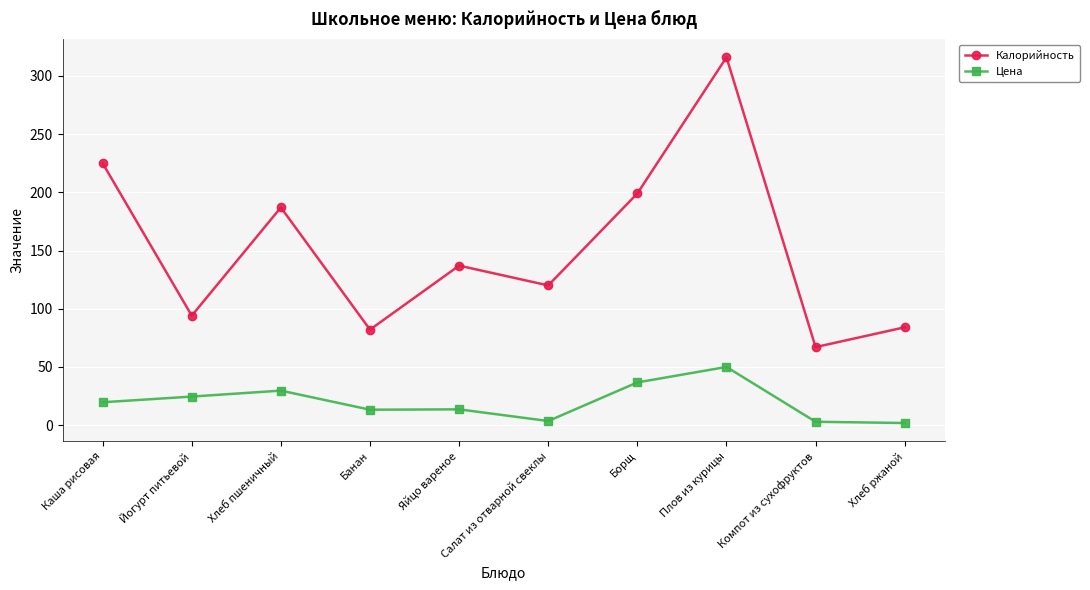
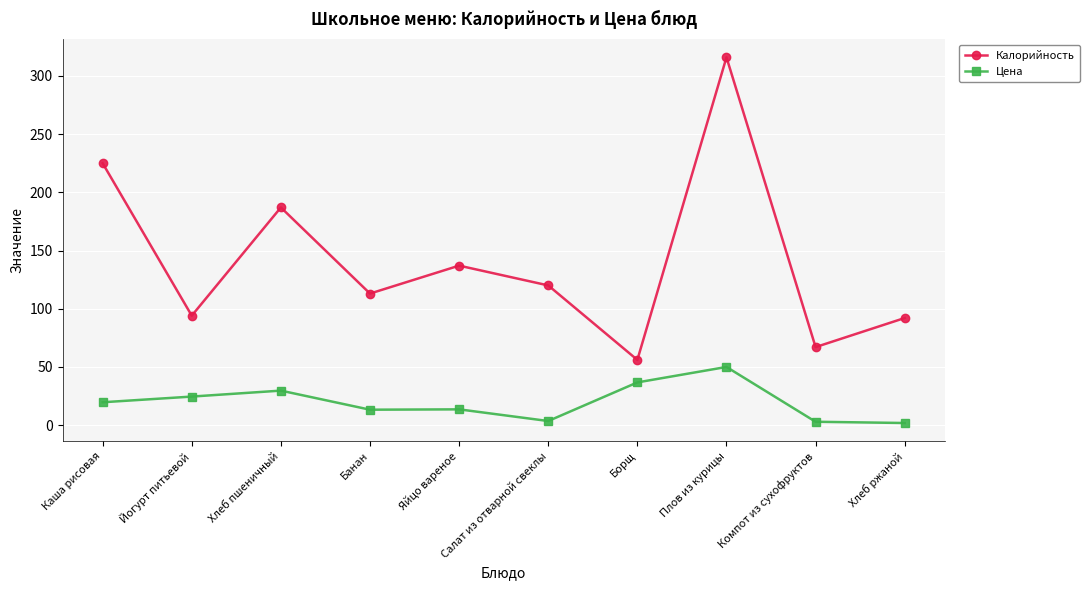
Калорийность, Банан: 82 -> 113
Калорийность, Борщ: 199 -> 56
Калорийность, Хлеб ржаной: 84 -> 92
